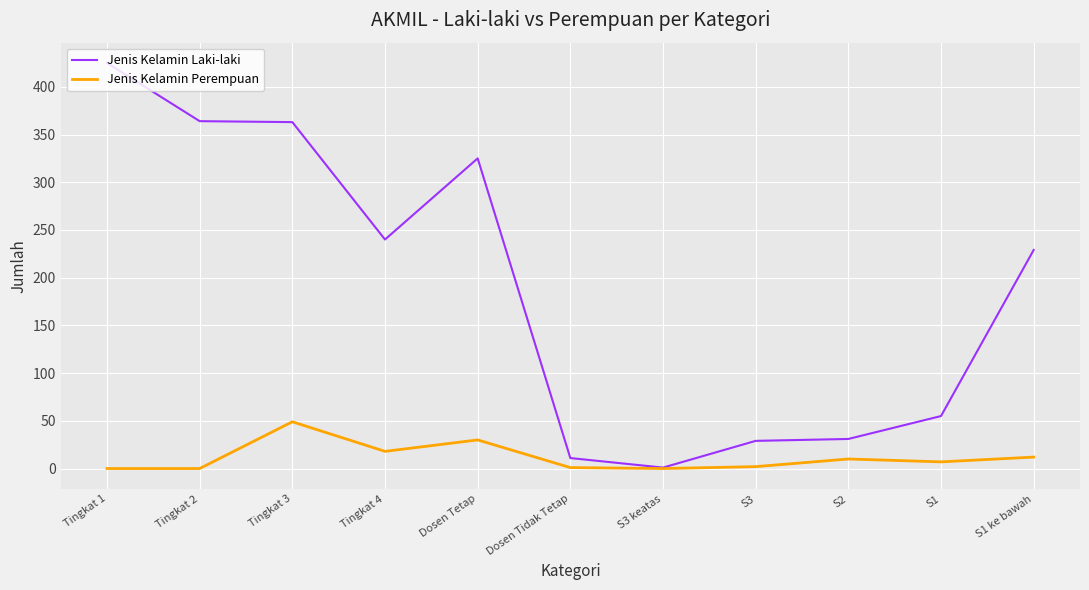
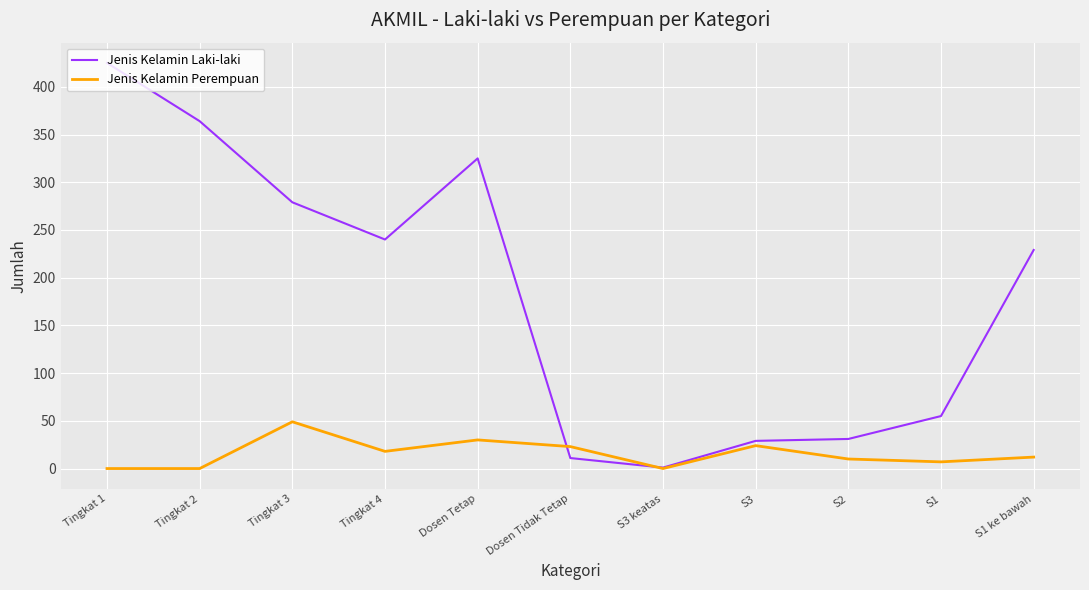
Jenis Kelamin Laki-laki, Tingkat 3: 360 -> 280
Jenis Kelamin Perempuan, Dosen Tidak Tetap: 0 -> 20
Jenis Kelamin Perempuan, S3: 0 -> 20
